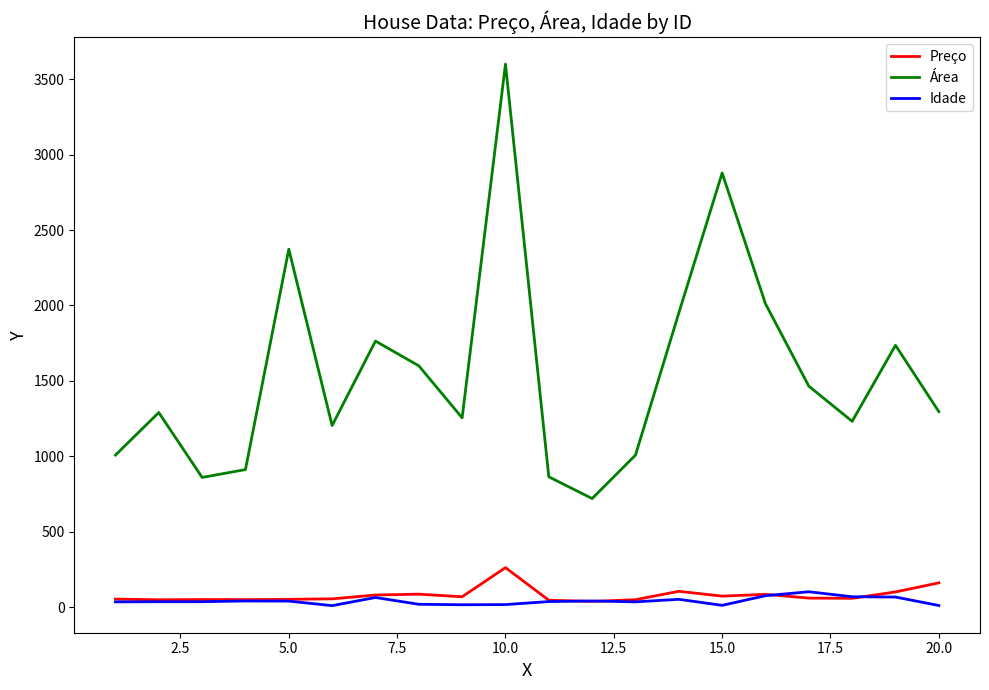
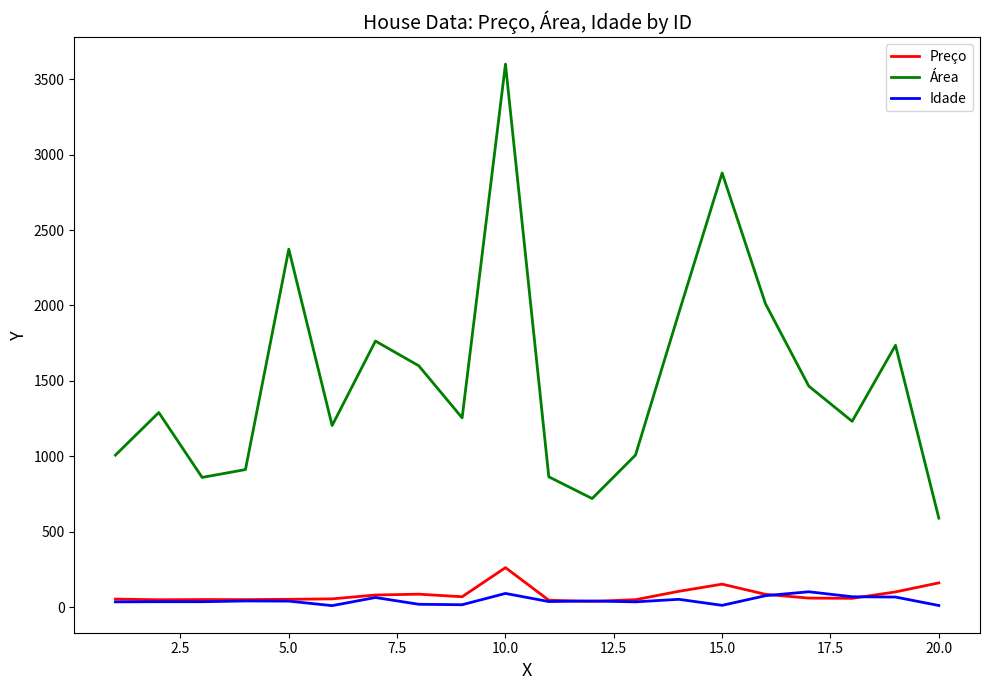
Idade, 10.0: 20 -> 90
Preço, 15.0: 70 -> 150
Área, 20.0: 1300 -> 590
